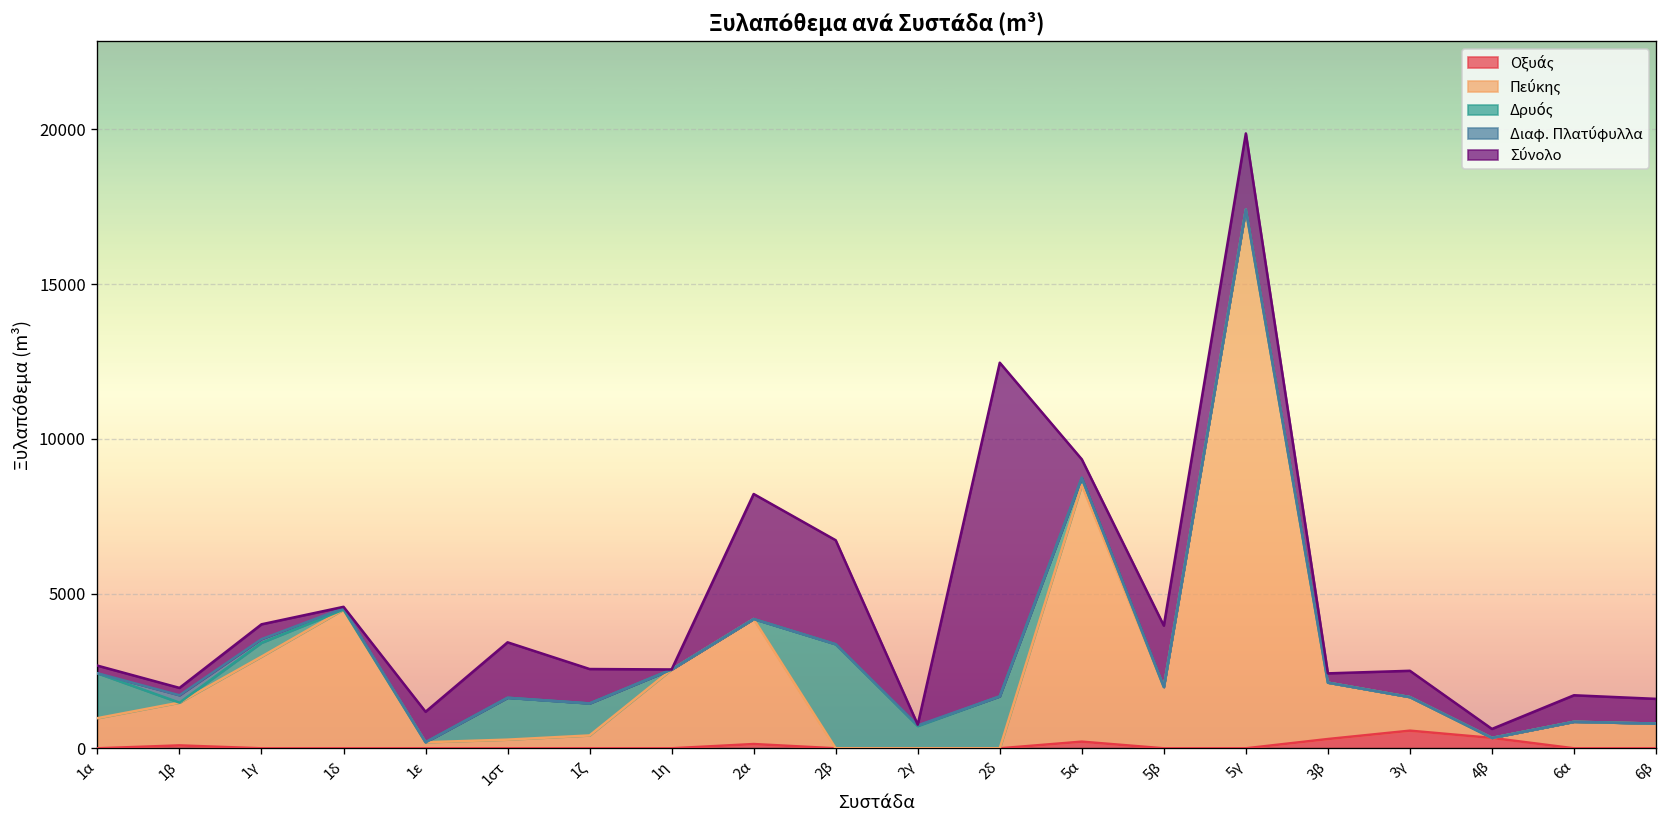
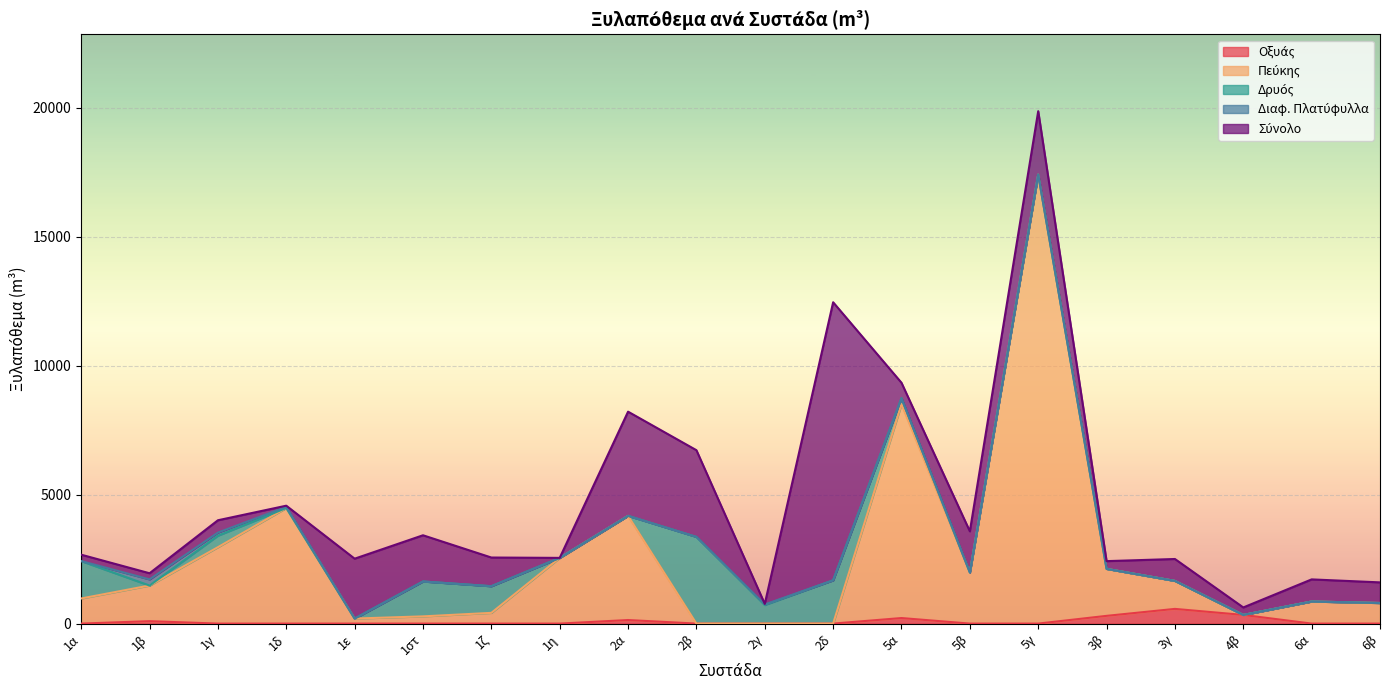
Σύνολο, 1ε: 1000 -> 2300
Σύνολο, 5β: 2000 -> 1600
